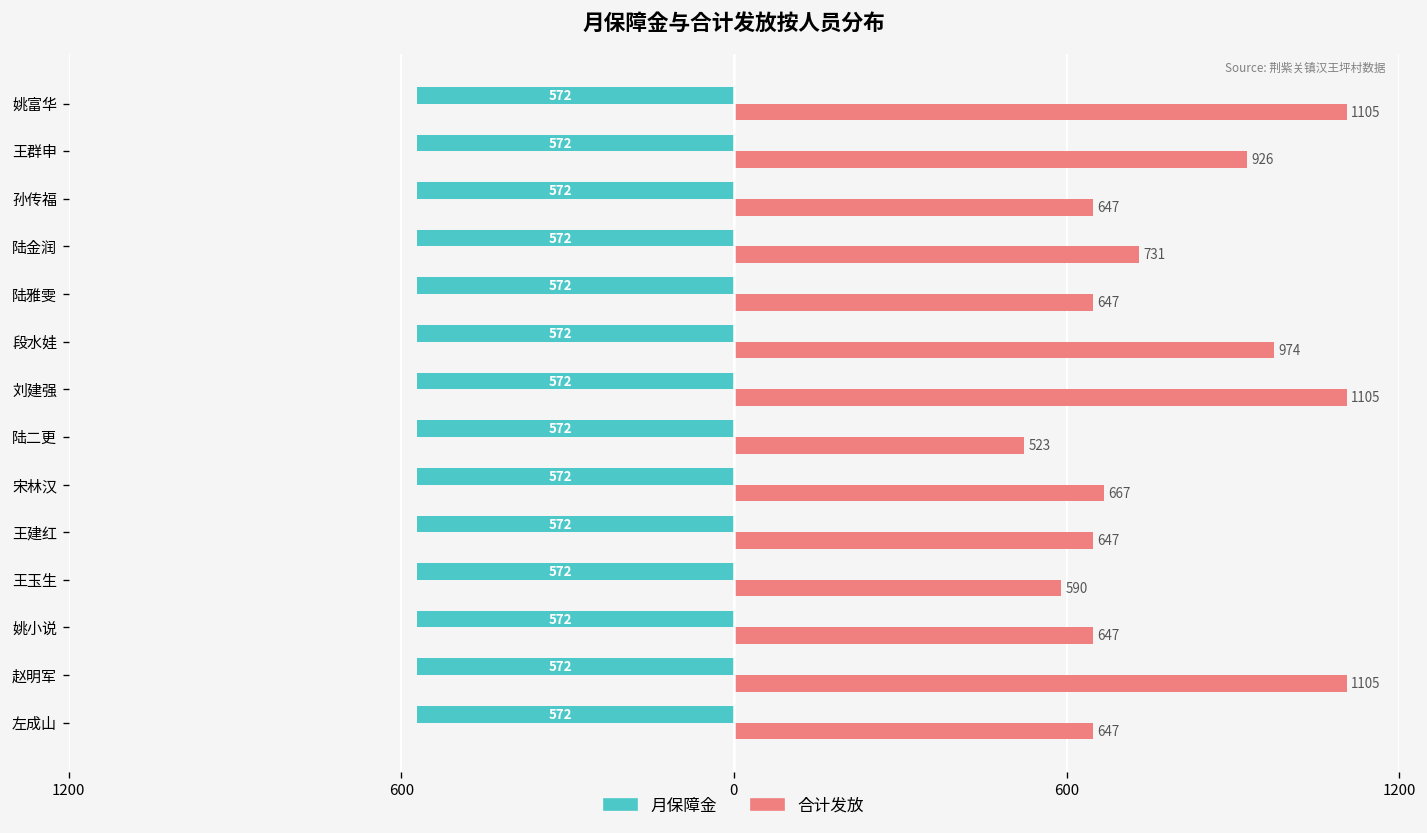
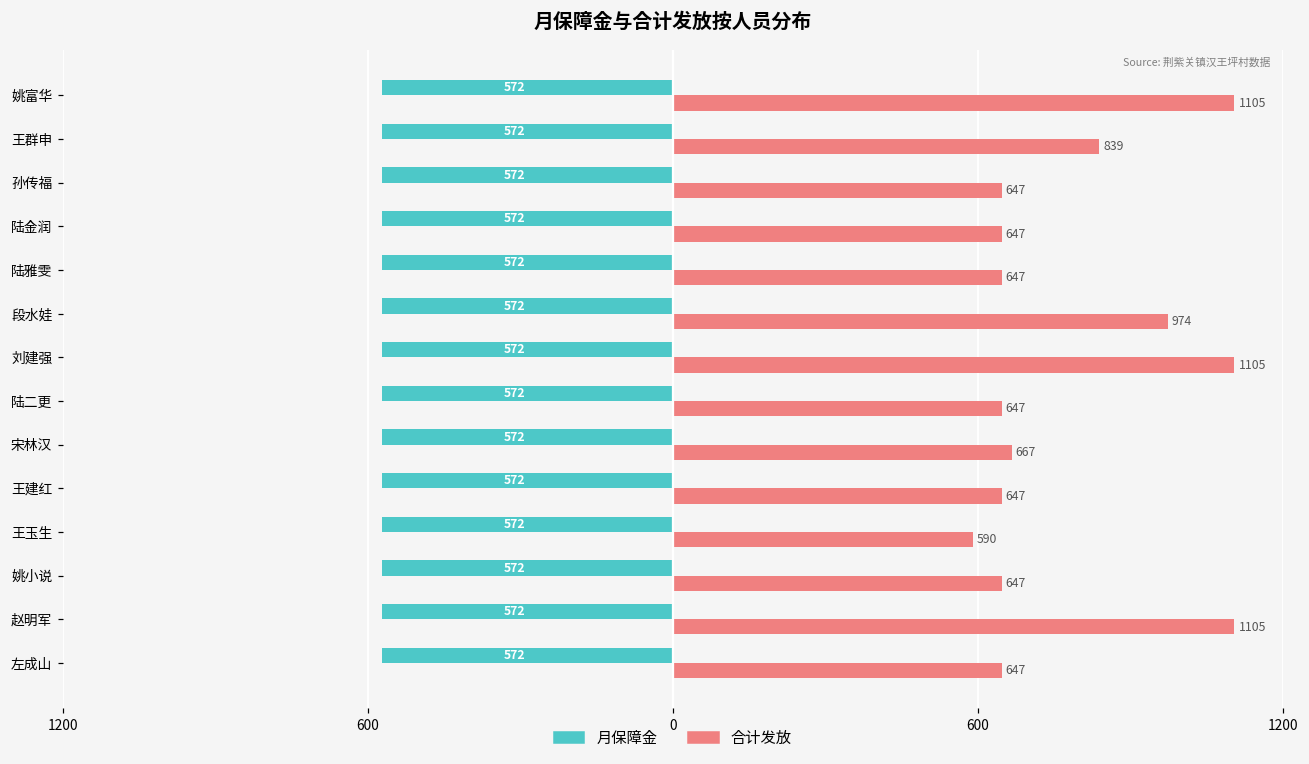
合计发放, 王群申: 926 -> 839
合计发放, 陆金润: 731 -> 647
合计发放, 陆二更: 523 -> 647
